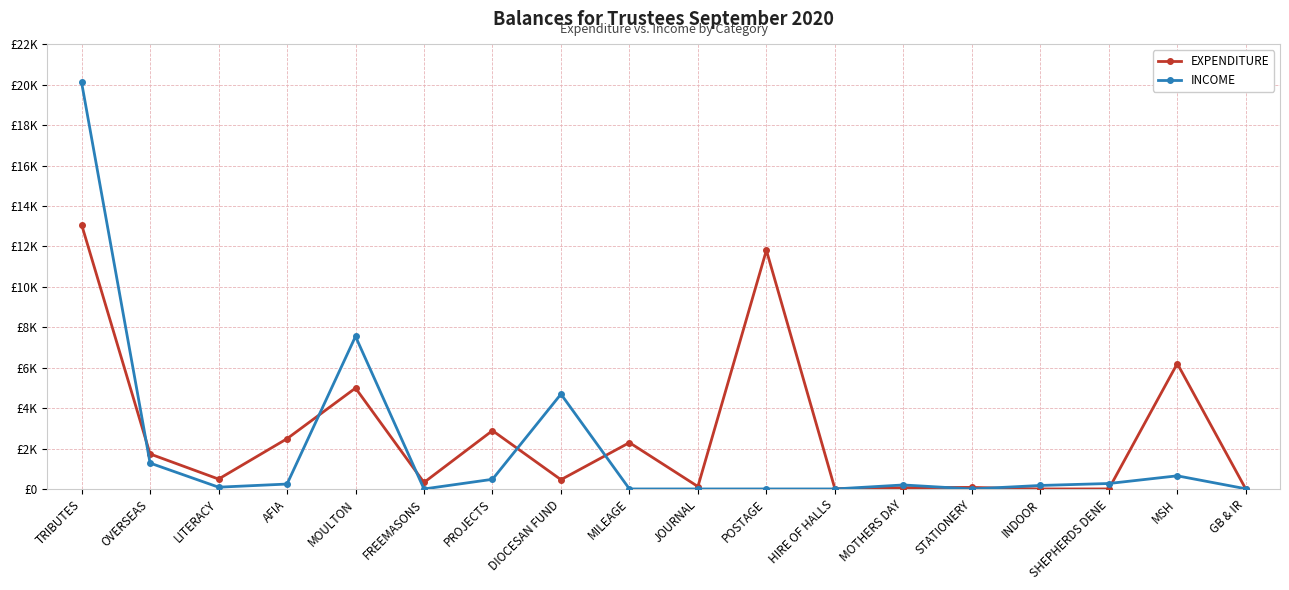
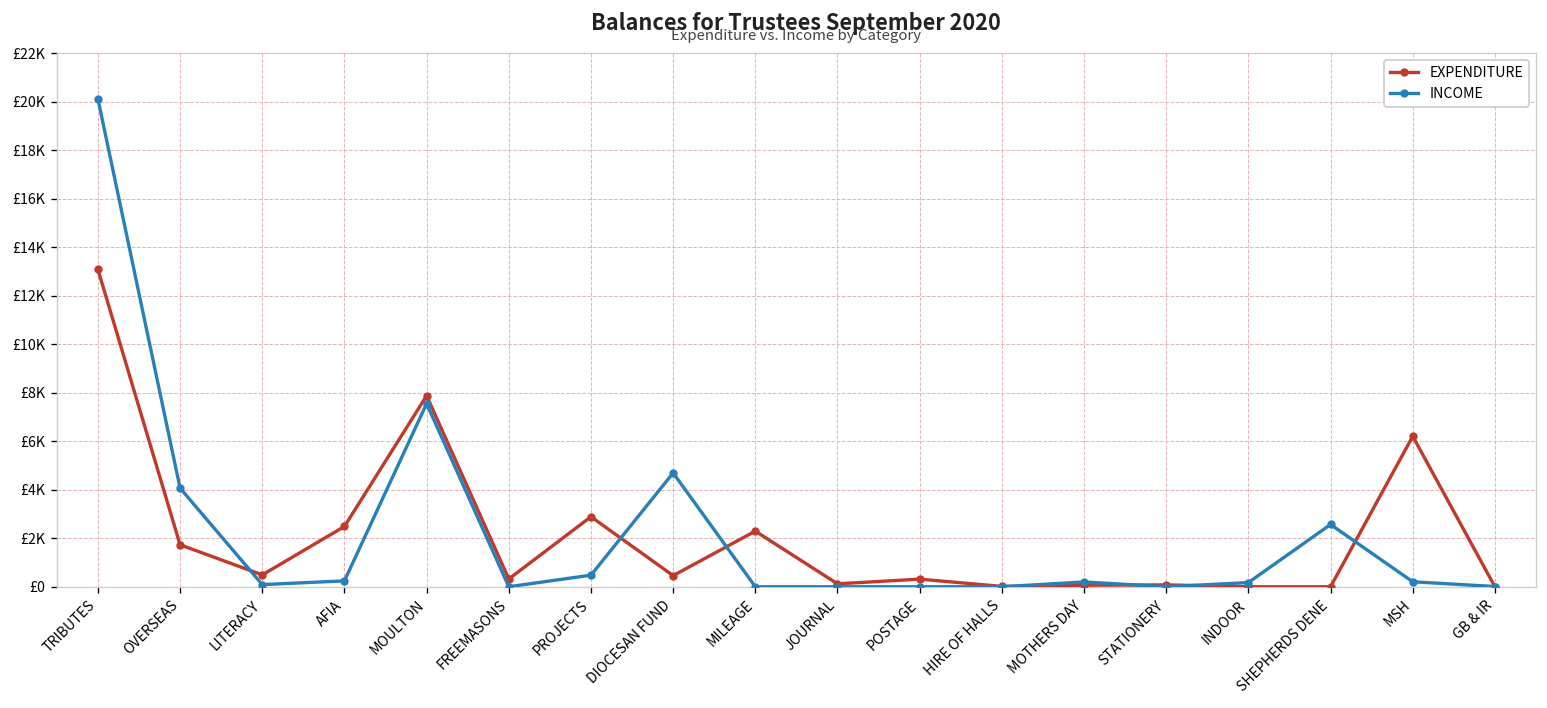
INCOME, OVERSEAS: £1300 -> £4100
EXPENDITURE, MOULTON: £5000 -> £7900
EXPENDITURE, POSTAGE: £11800 -> £300
INCOME, SHEPHERDS DENE: £300 -> £2600
INCOME, MSH: £700 -> £200
